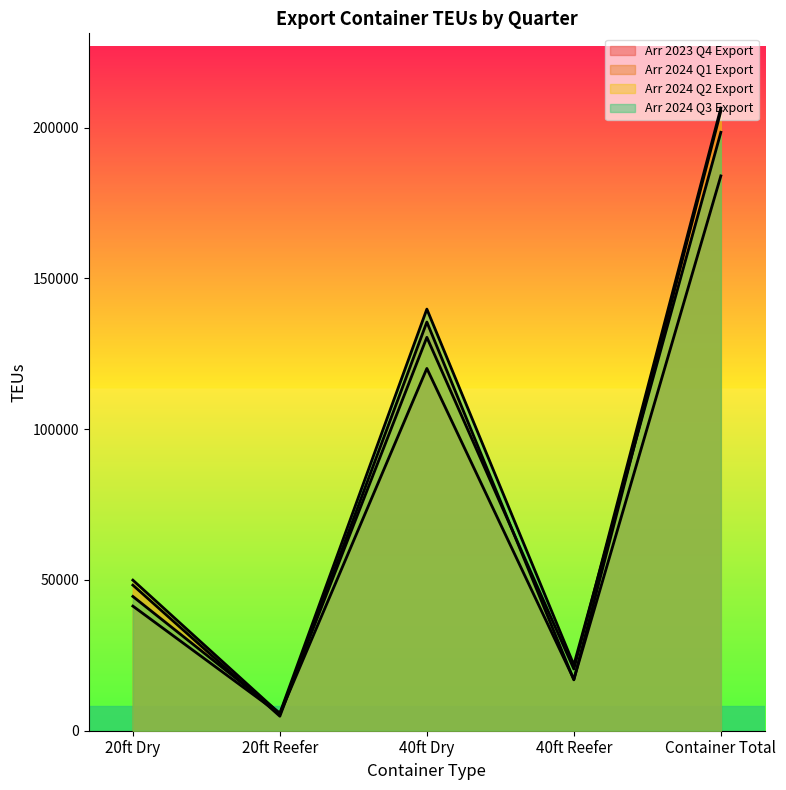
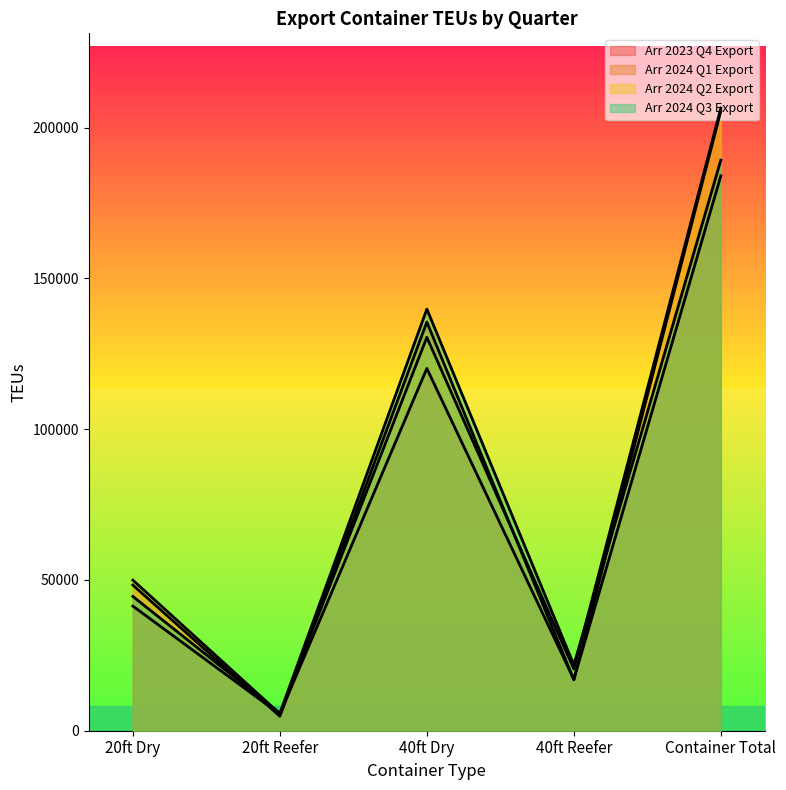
Arr 2024 Q3 Export, Container Total: 198000 -> 189000
